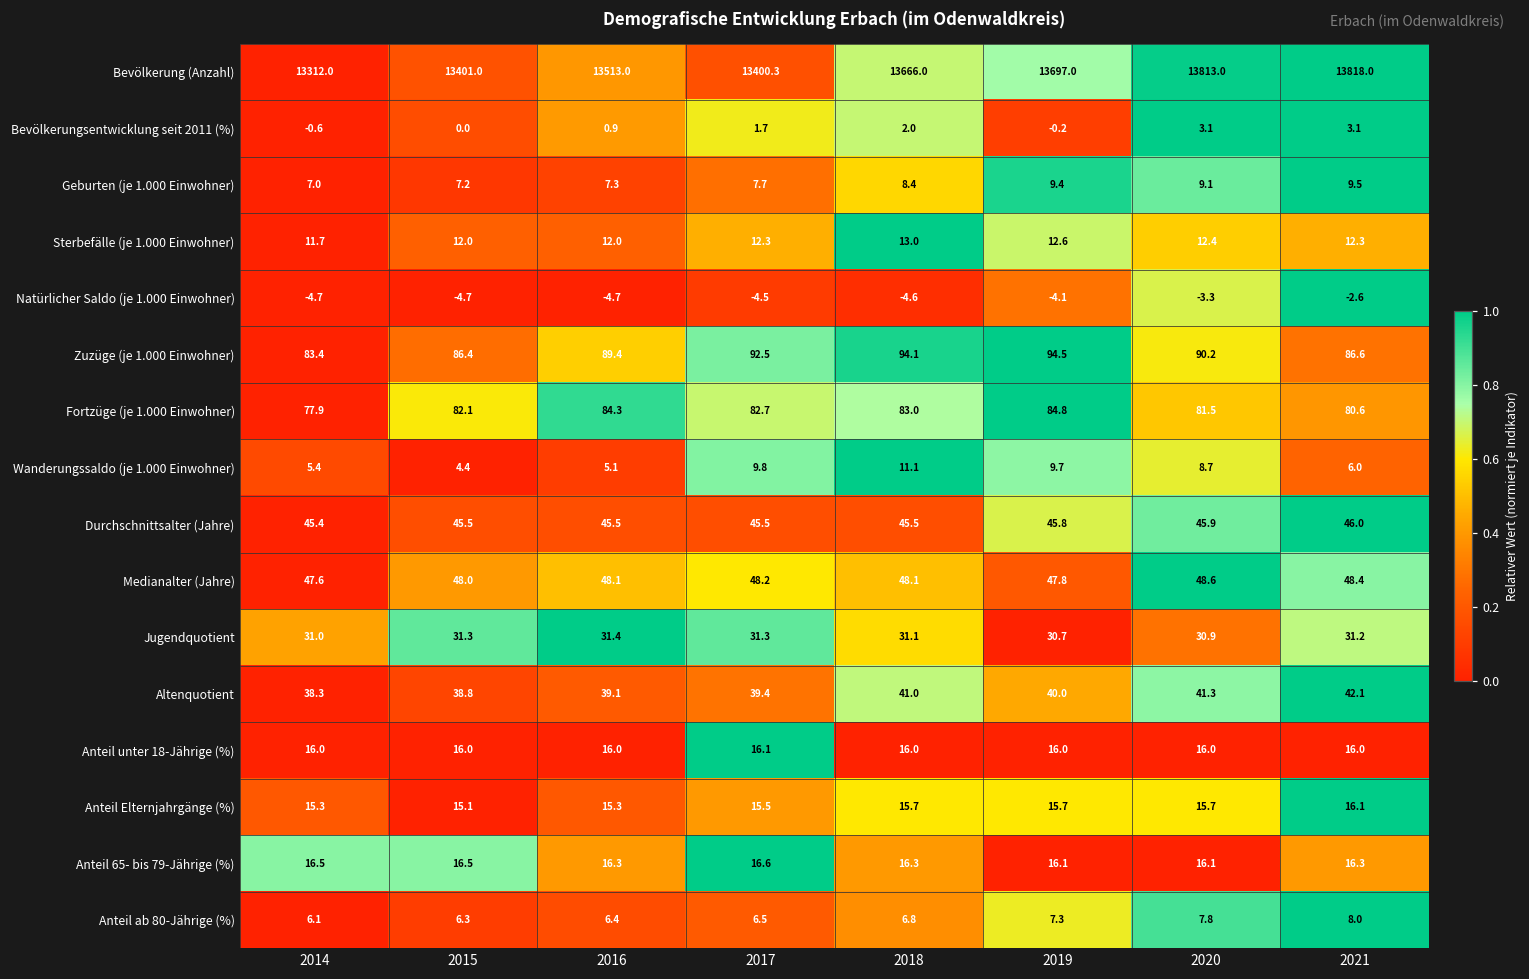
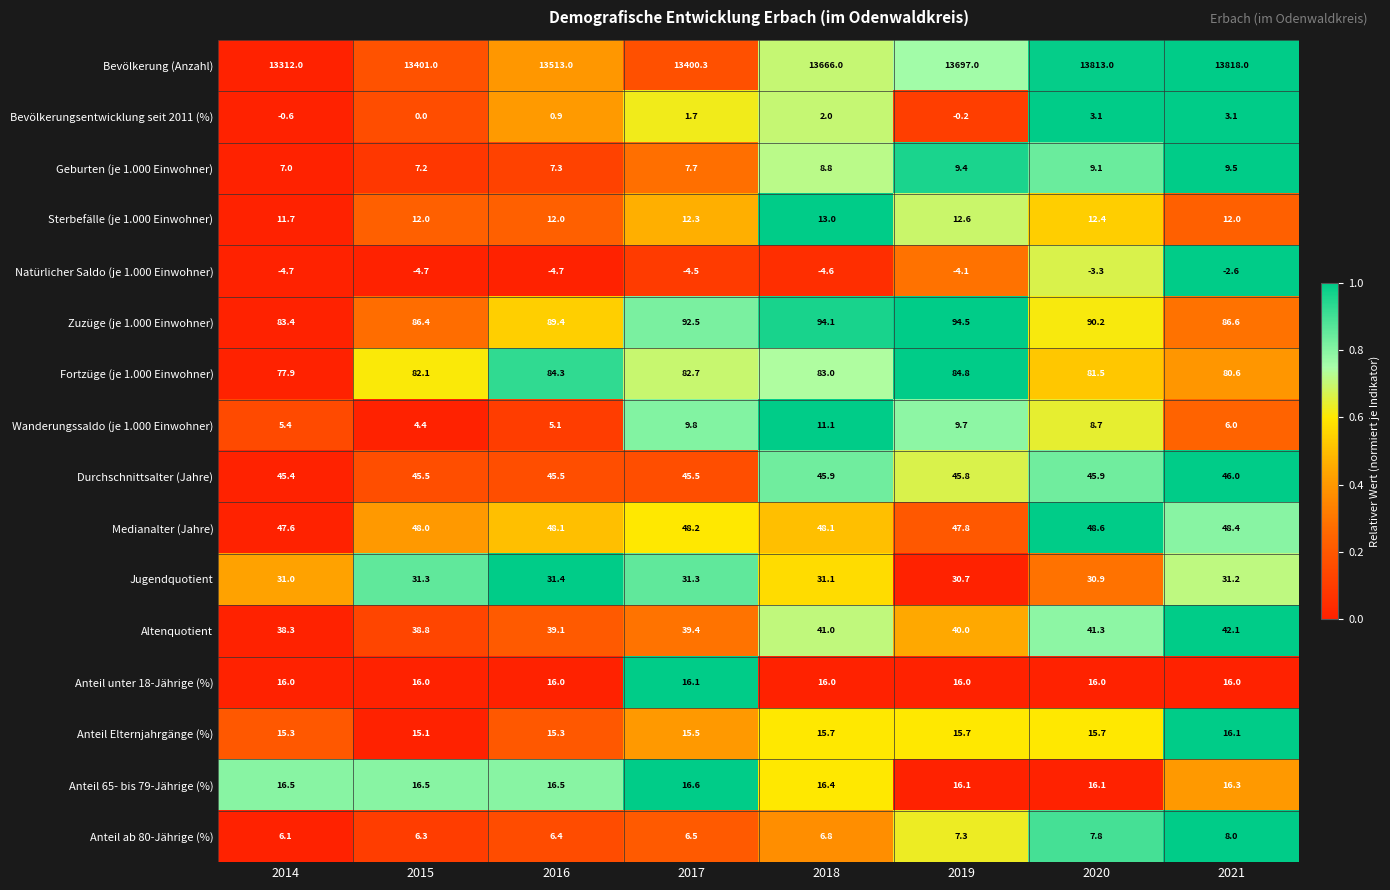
Geburten (je 1.000 Einwohner), 2018: 8.4 -> 8.8
Sterbefälle (je 1.000 Einwohner), 2021: 12.3 -> 12.0
Durchschnittsalter (Jahre), 2018: 45.5 -> 45.9
Anteil 65- bis 79-Jährige (%), 2016: 16.3 -> 16.5
Anteil 65- bis 79-Jährige (%), 2018: 16.3 -> 16.4
